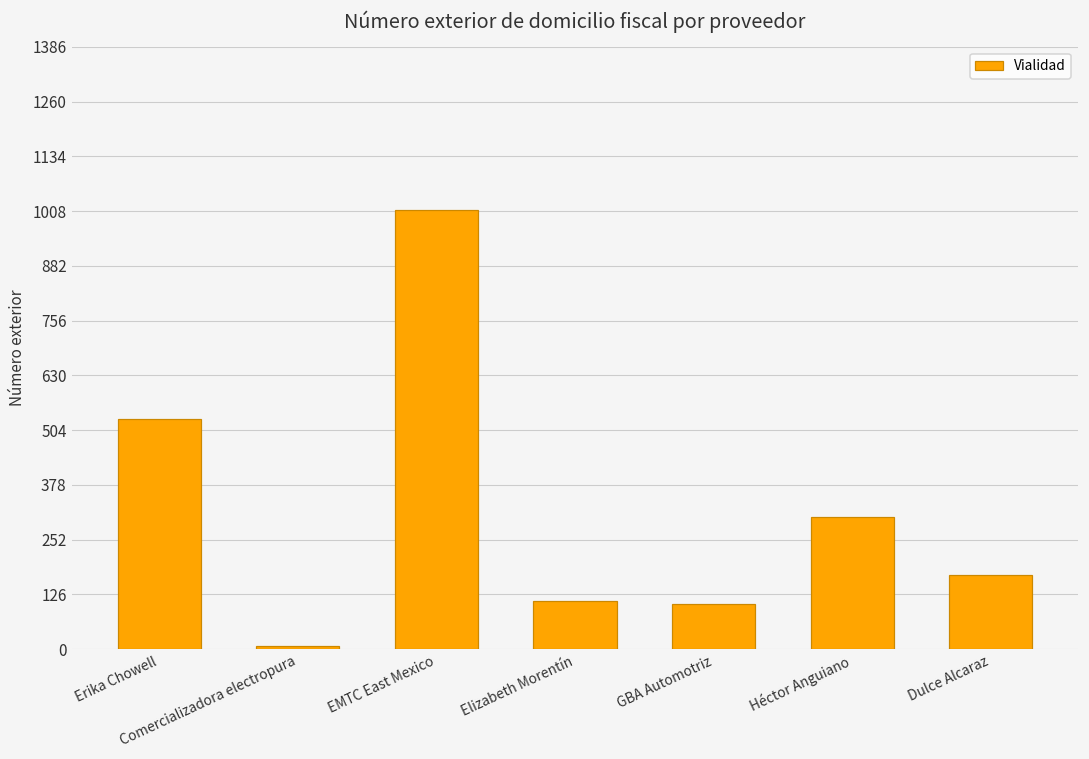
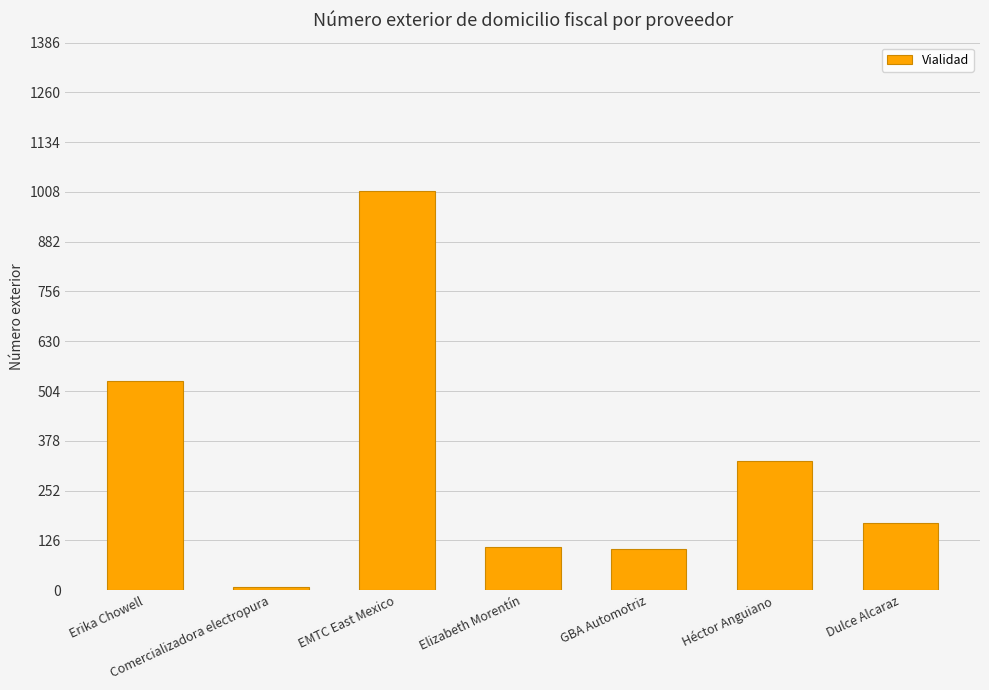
Héctor Anguiano: 300 -> 330
